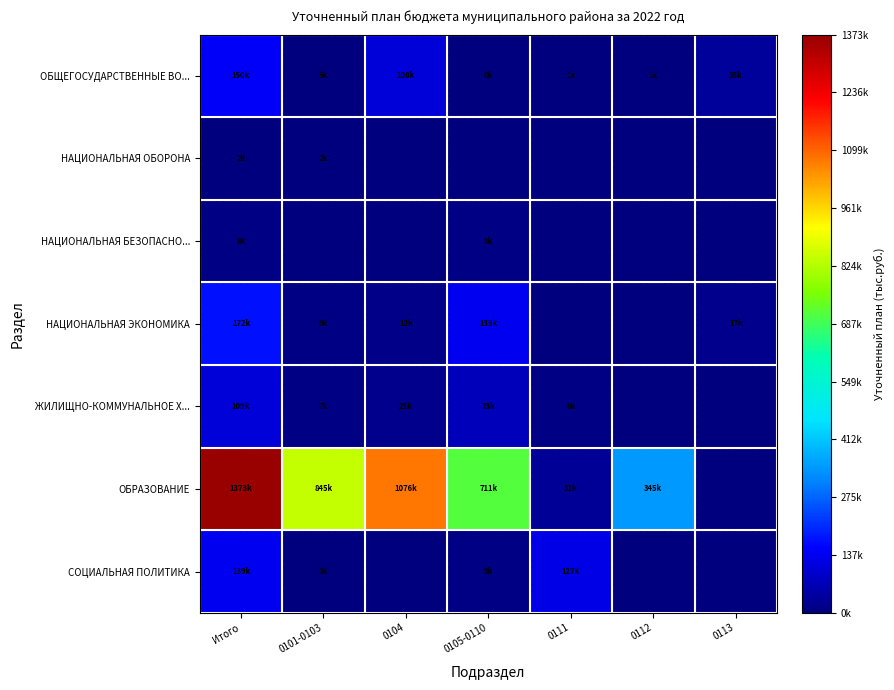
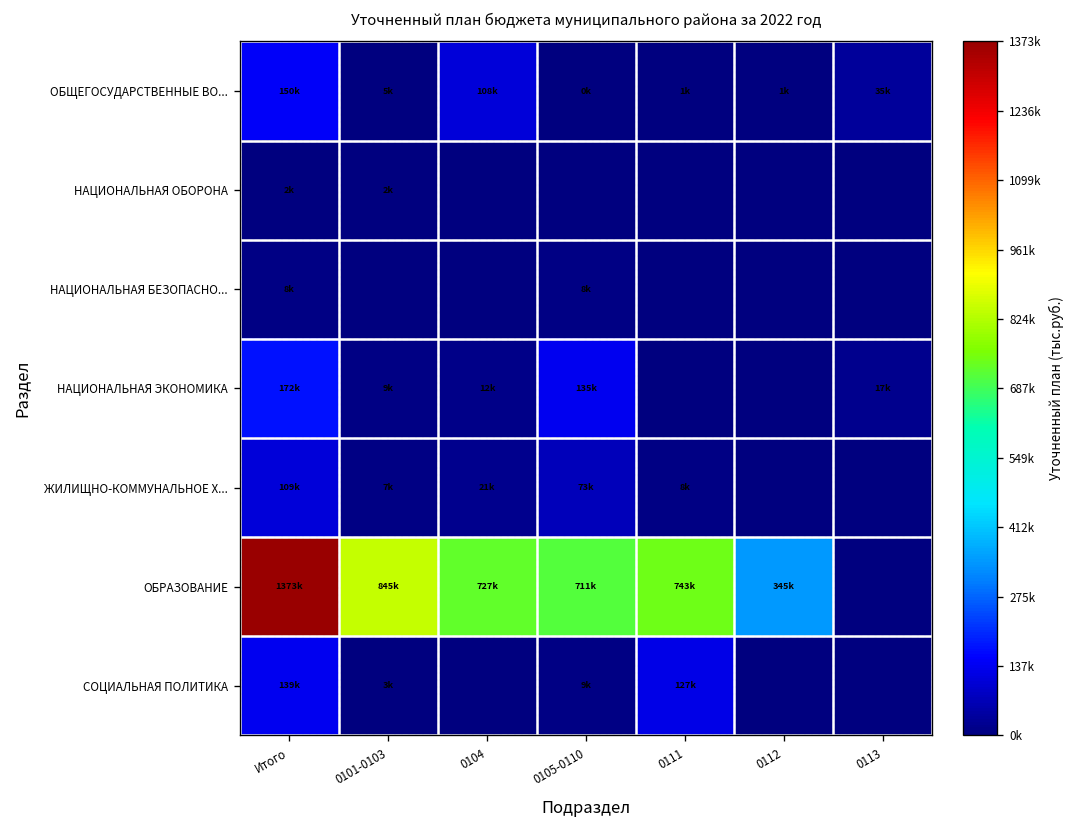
ОБРАЗОВАНИЕ, 0104: 1076k -> 727k
ОБРАЗОВАНИЕ, 0111: 31k -> 743k
